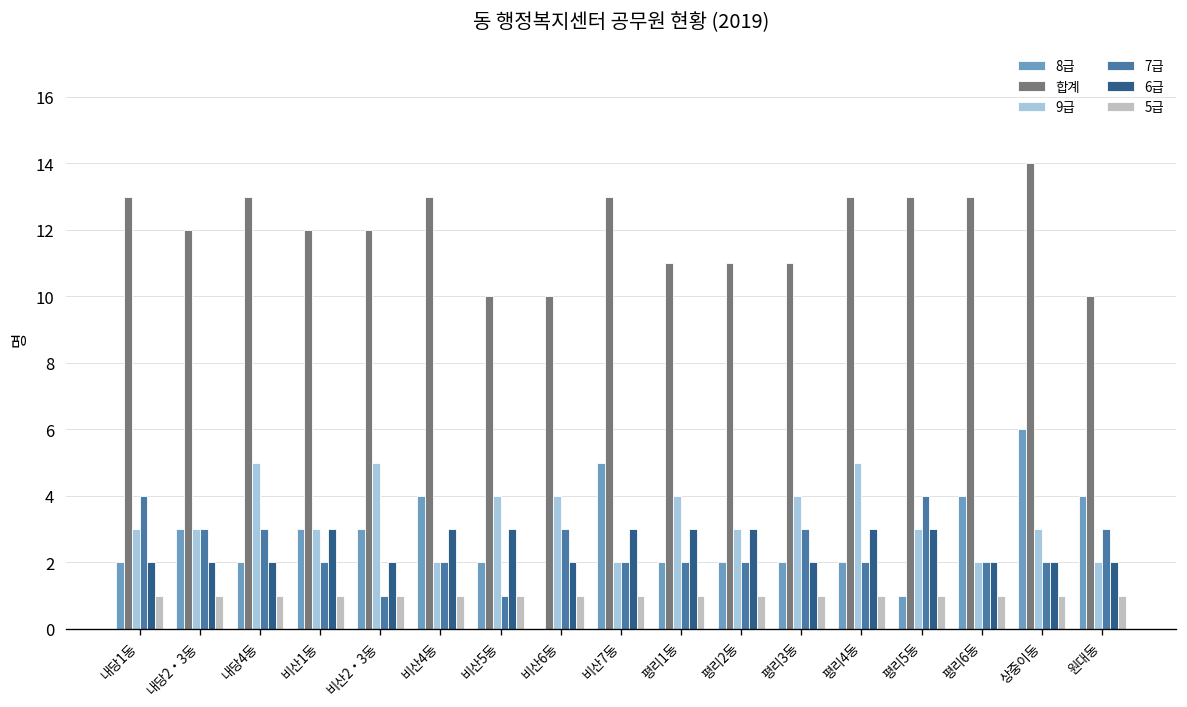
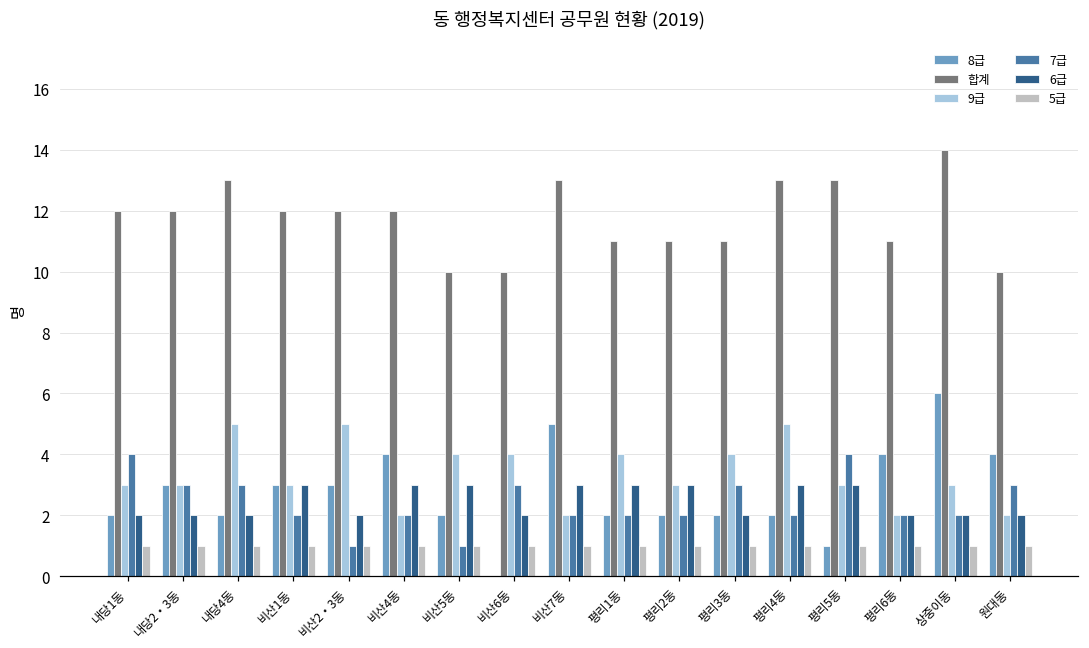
합계, 내당1동: 13 -> 12
합계, 비산4동: 13 -> 12
합계, 평리6동: 13 -> 11
